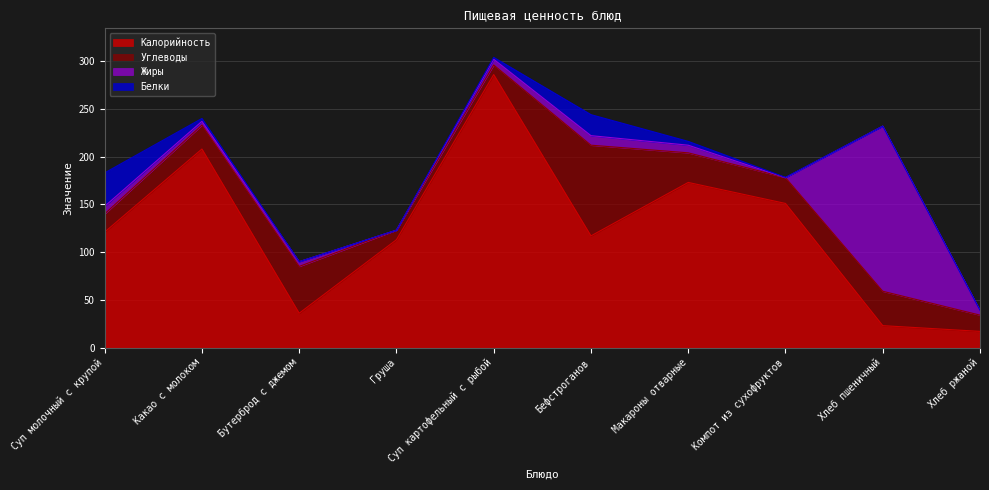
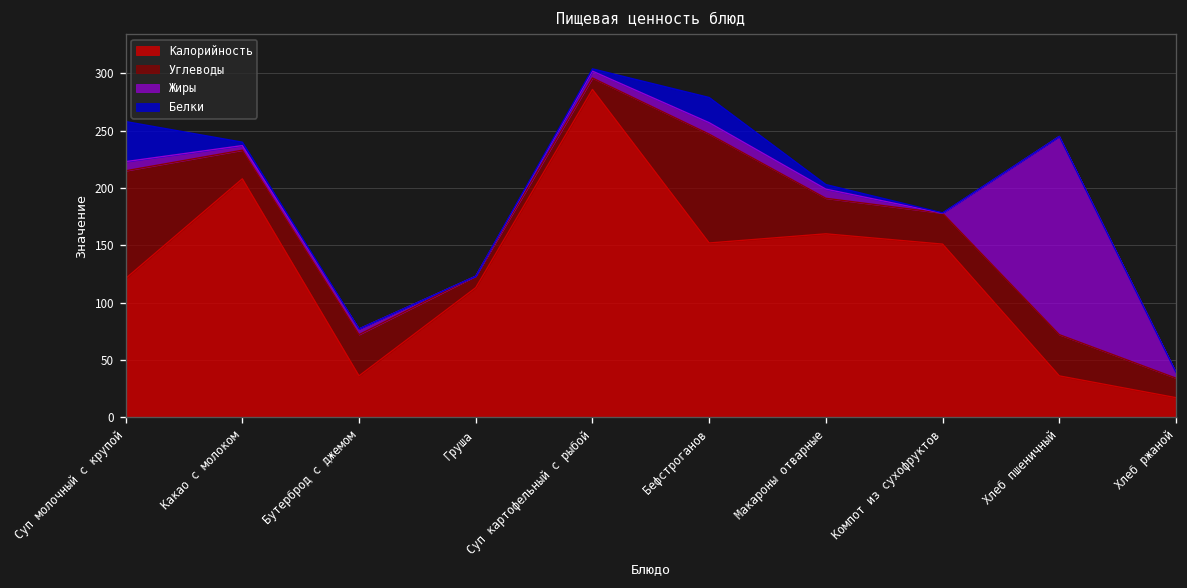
Углеводы, Суп молочный с крупой: 20 -> 90
Углеводы, Бутерброд с джемом: 50 -> 40
Калорийность, Бефстроганов: 120 -> 150
Калорийность, Макароны отварные: 170 -> 160
Калорийность, Хлеб пшеничный: 20 -> 40
